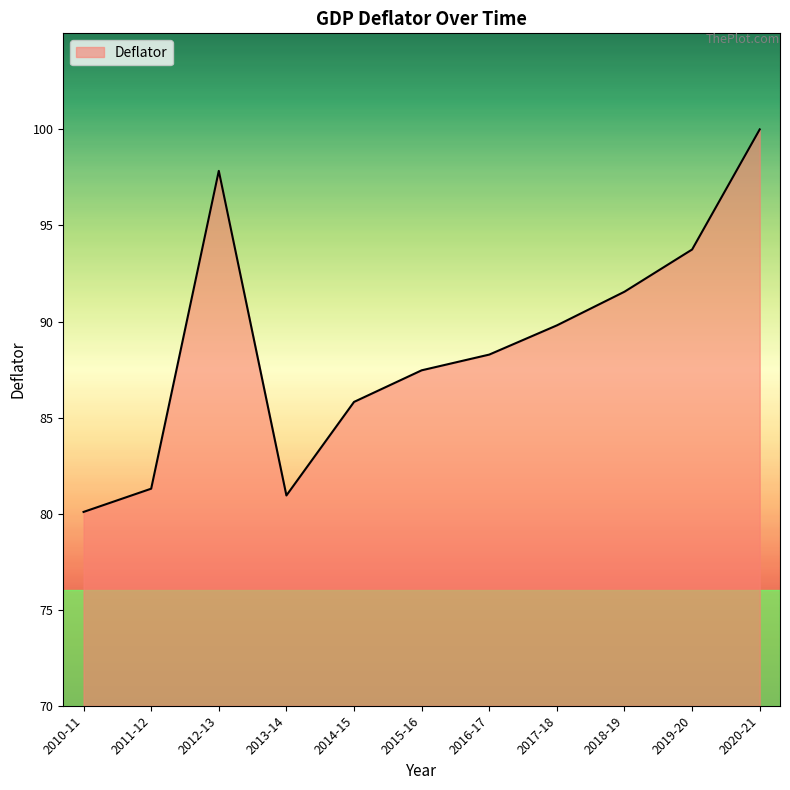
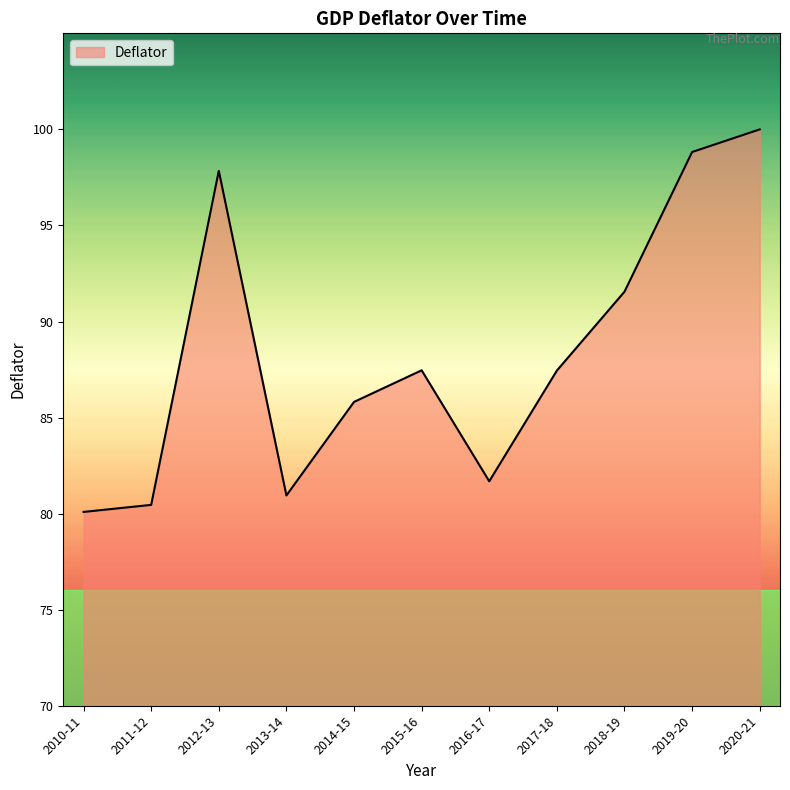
2011-12: 81.3 -> 80.5
2016-17: 88.3 -> 81.7
2017-18: 89.8 -> 87.4
2019-20: 93.7 -> 98.8
